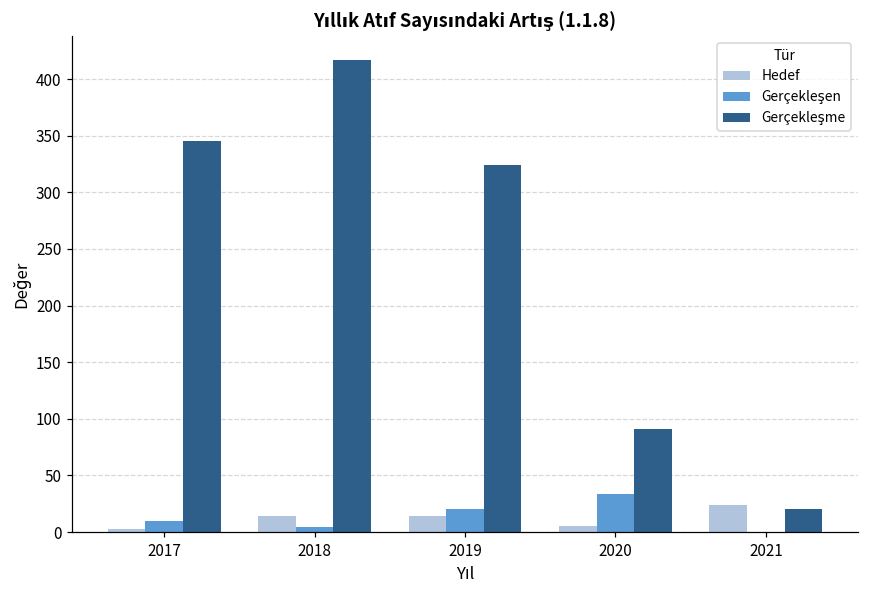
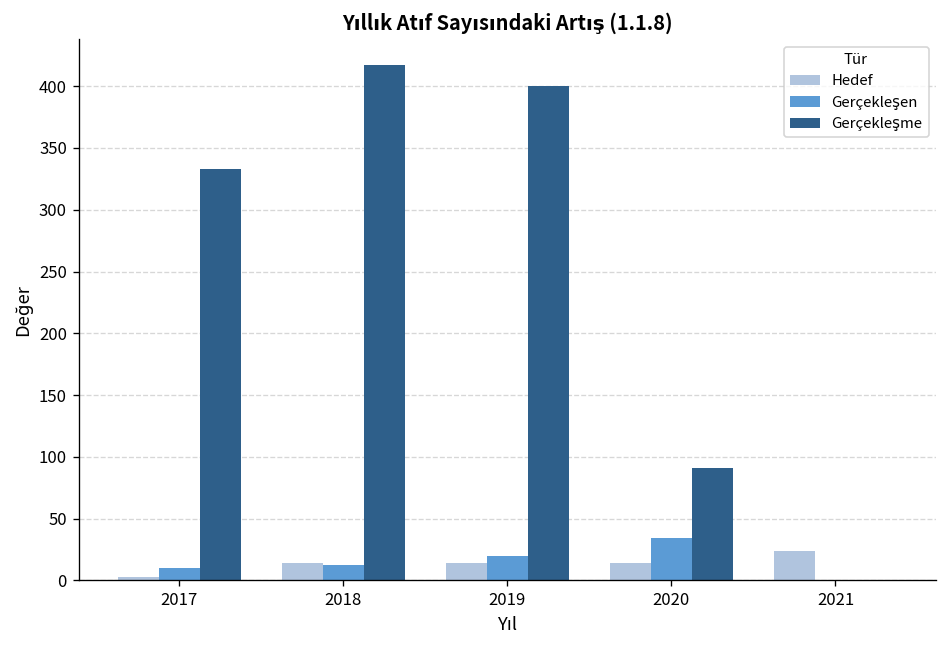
Gerçekleşme, 2017: 345 -> 333
Gerçekleşen, 2018: 4 -> 13
Gerçekleşme, 2019: 324 -> 400
Hedef, 2020: 5 -> 14
Gerçekleşme, 2021: 20 -> 0
